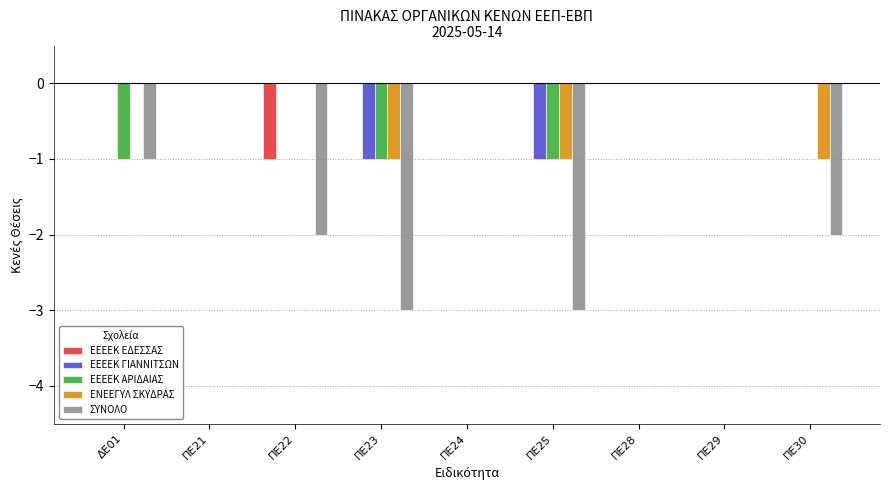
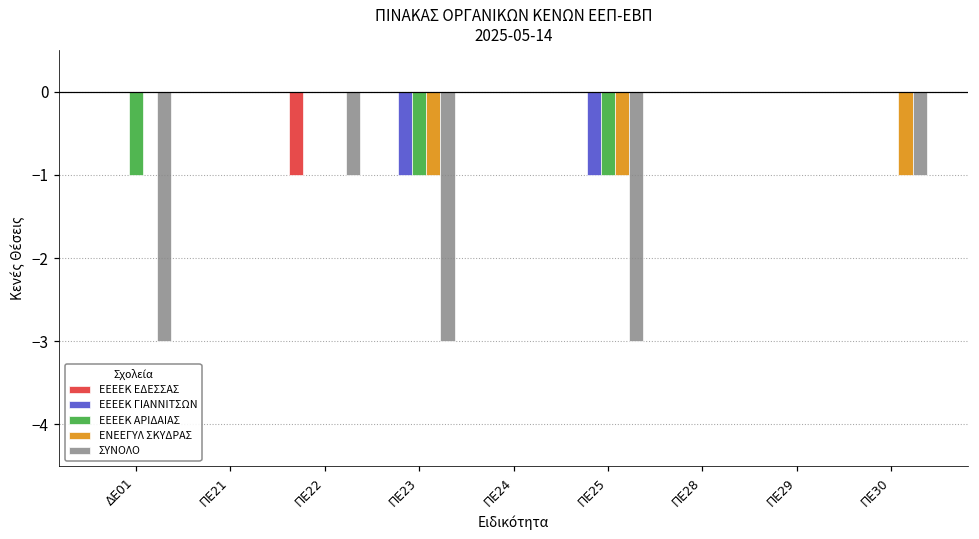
ΣΥΝΟΛΟ, ΔΕ01: -1 -> -3
ΣΥΝΟΛΟ, ΠΕ22: -2 -> -1
ΣΥΝΟΛΟ, ΠΕ30: -2 -> -1
